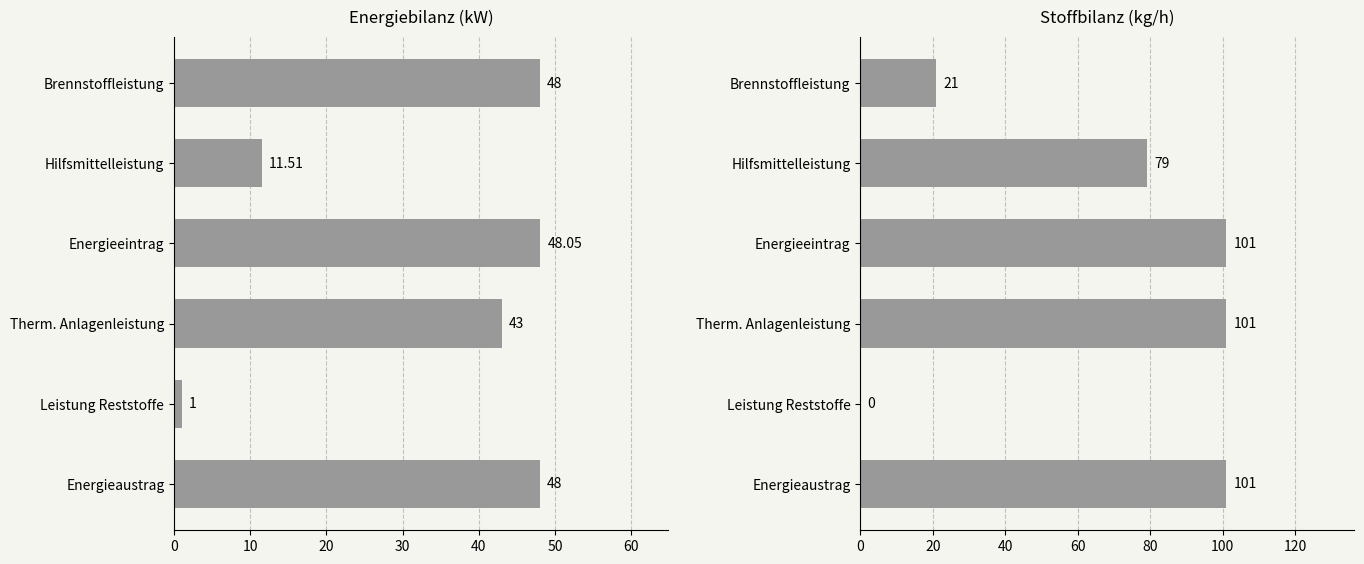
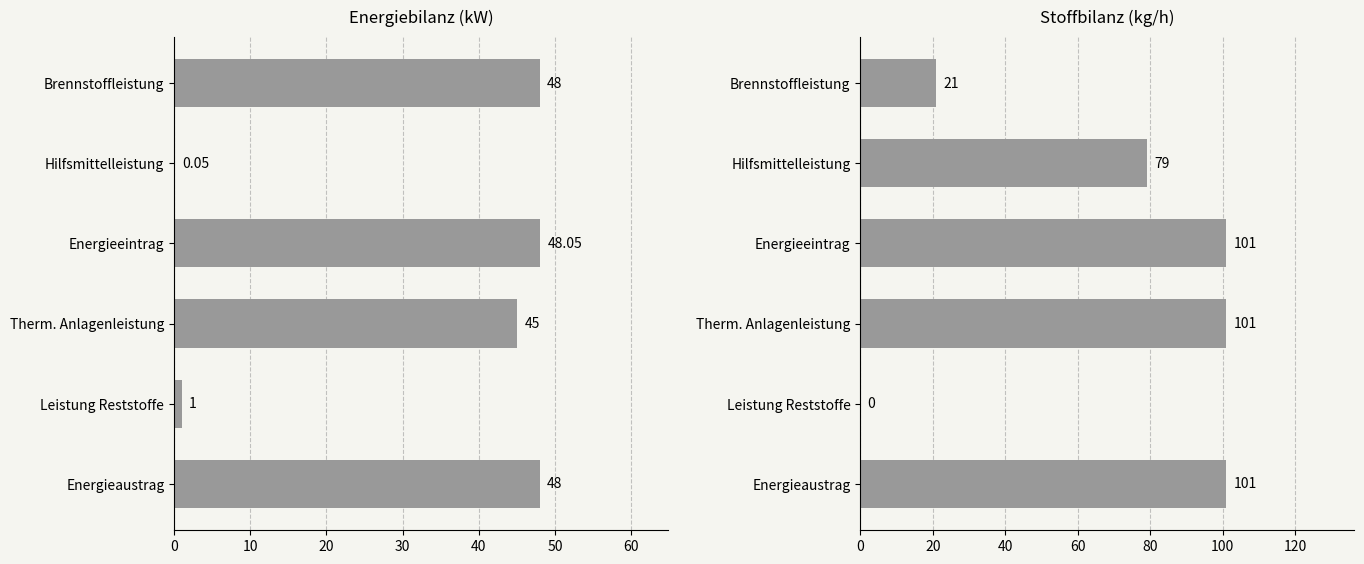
Energiebilanz (kW), Hilfsmittelleistung: 11.51 -> 0.05
Energiebilanz (kW), Therm. Anlagenleistung: 43 -> 45
